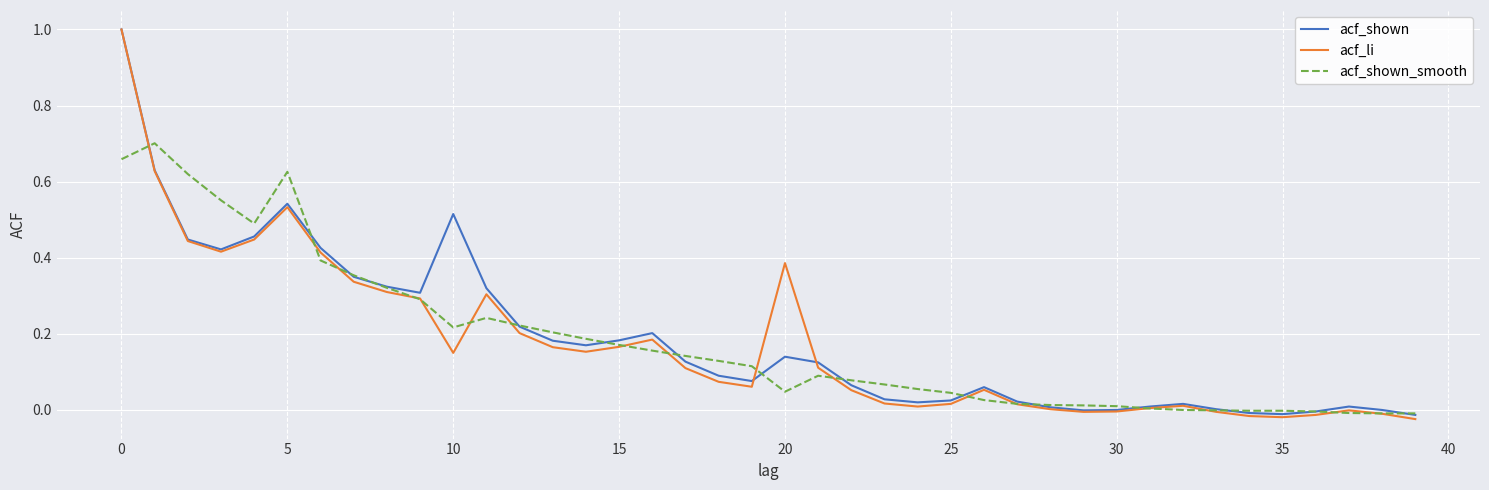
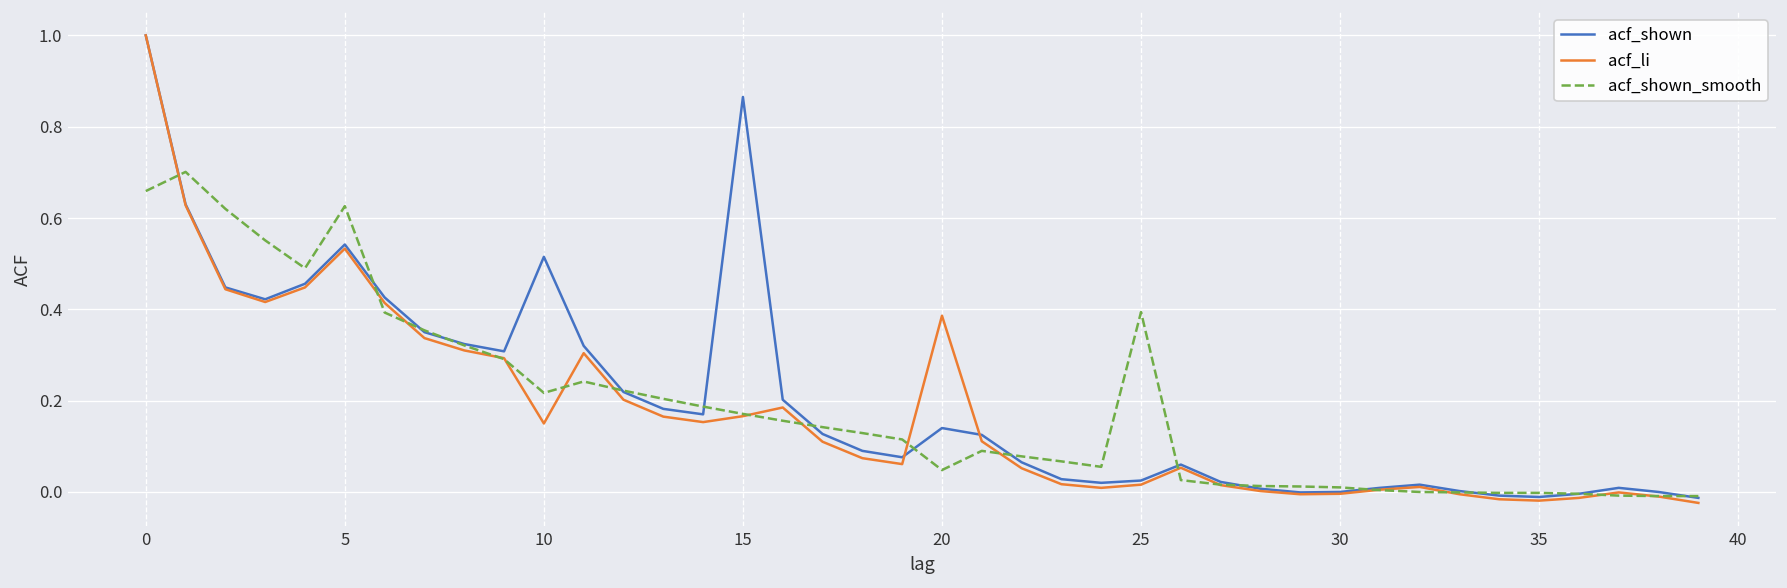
acf_shown, 15: 0.18 -> 0.87
acf_shown_smooth, 25: 0.05 -> 0.39
